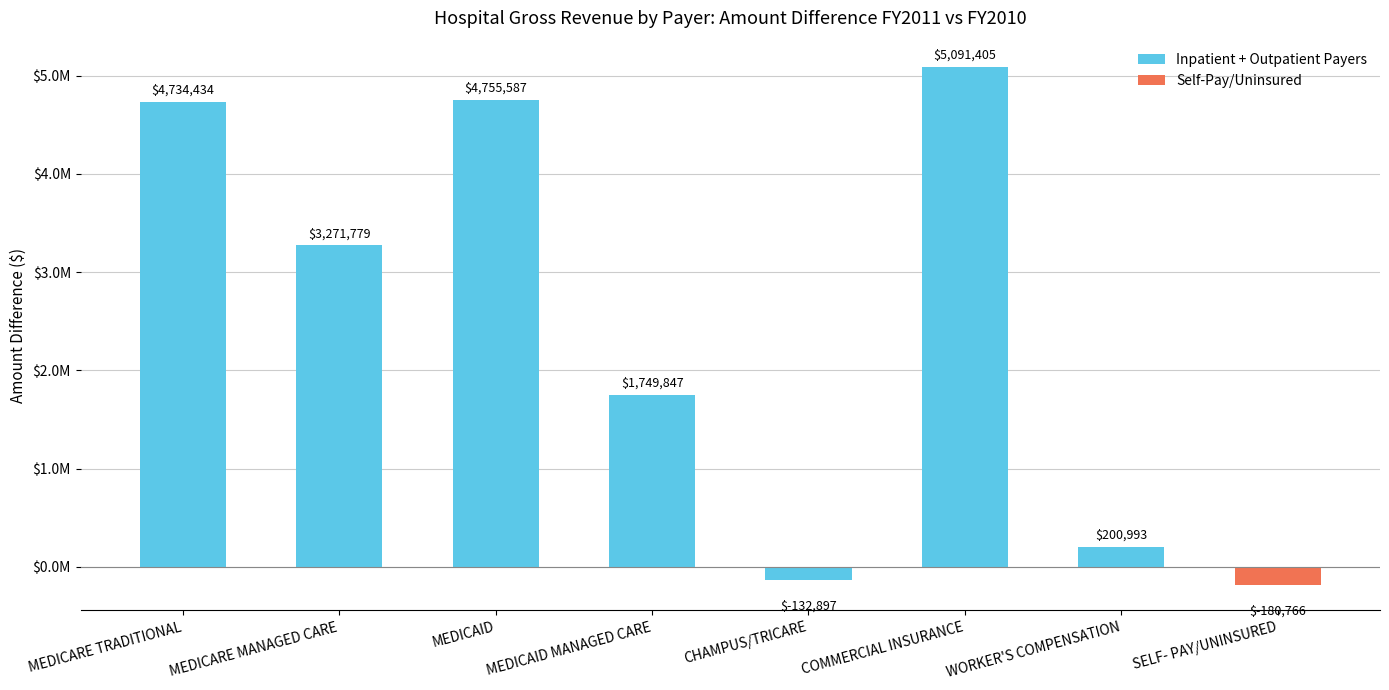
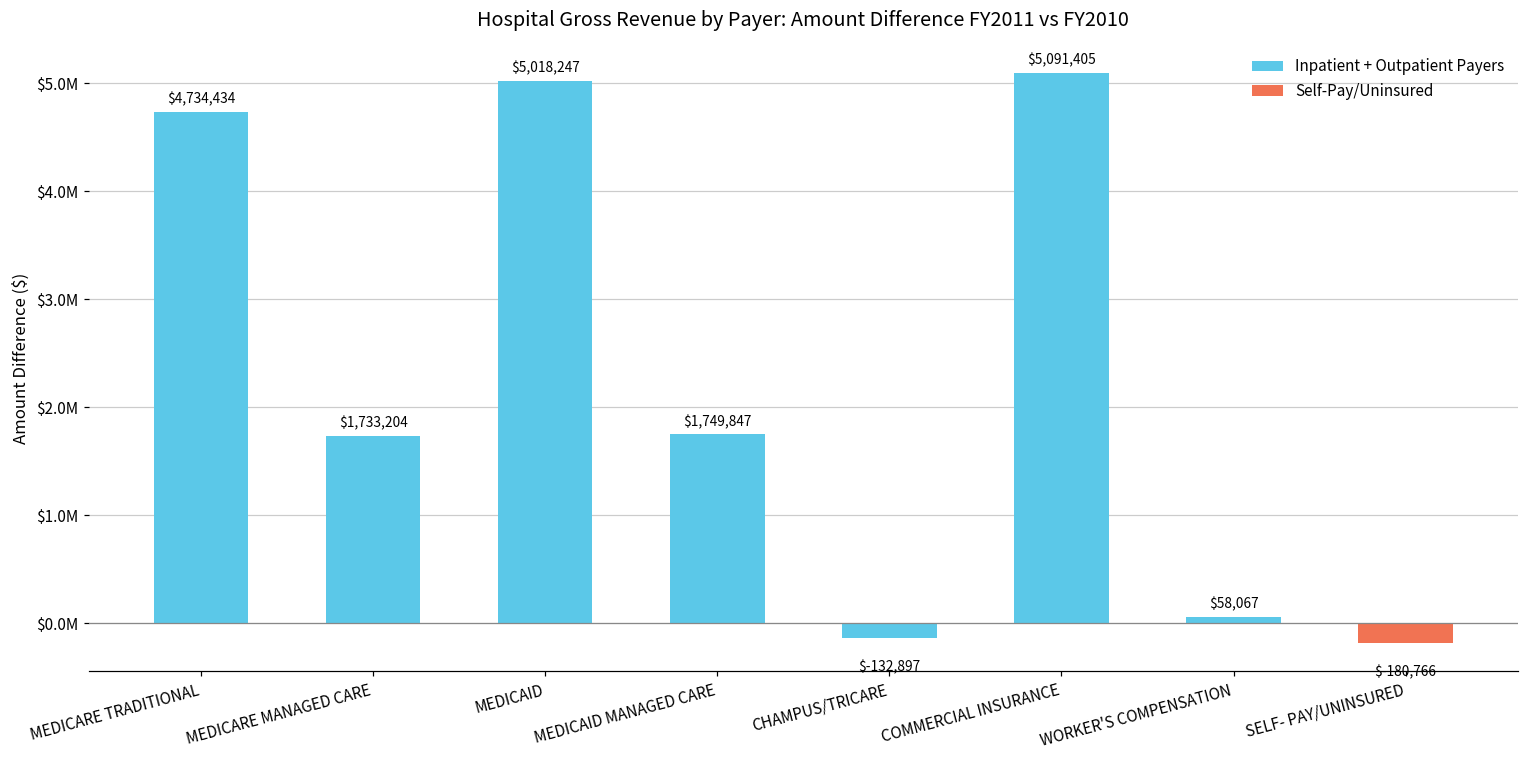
MEDICARE MANAGED CARE: $3,271,779 -> $1,733,204
MEDICAID: $4,755,587 -> $5,018,247
WORKER'S COMPENSATION: $200,993 -> $58,067
